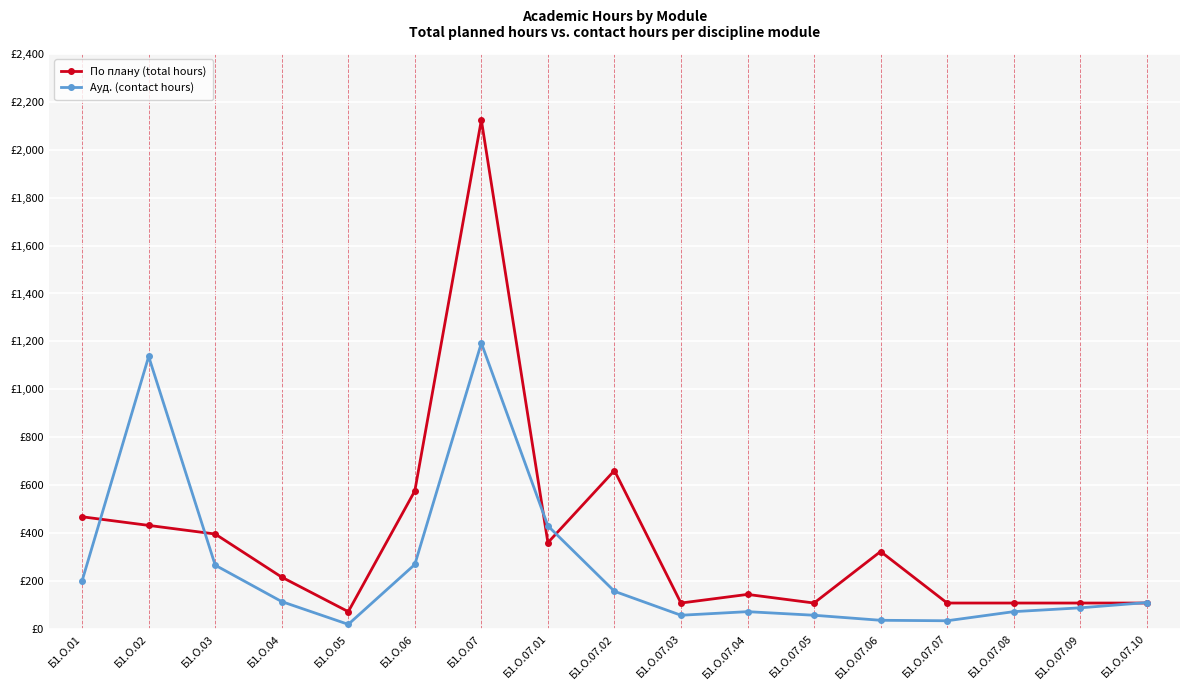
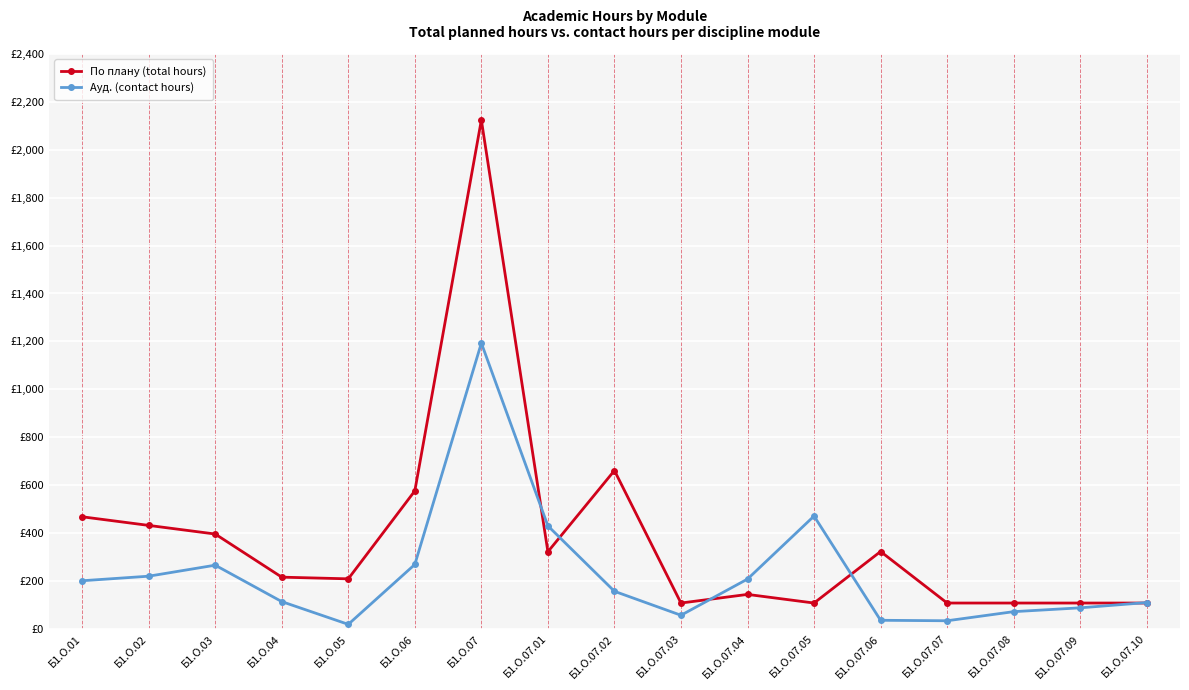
Ауд. (contact hours), Б1.О.02: £1,140 -> £220
По плану (total hours), Б1.О.05: £70 -> £210
По плану (total hours), Б1.О.07.01: £360 -> £320
Ауд. (contact hours), Б1.О.07.04: £70 -> £210
Ауд. (contact hours), Б1.О.07.05: £60 -> £470
